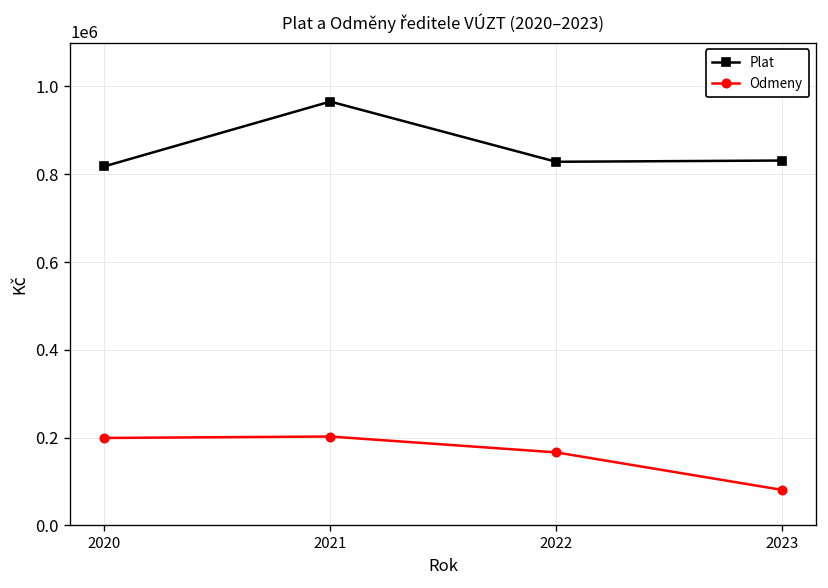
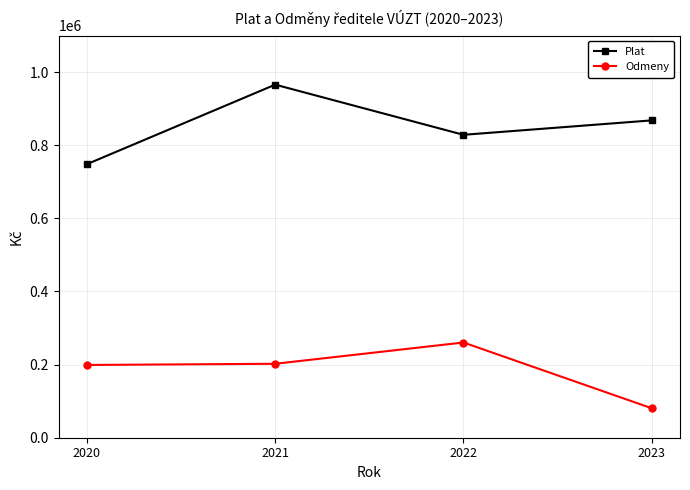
Plat, 2020: 820000 -> 750000
Odmeny, 2022: 170000 -> 260000
Plat, 2023: 830000 -> 870000
